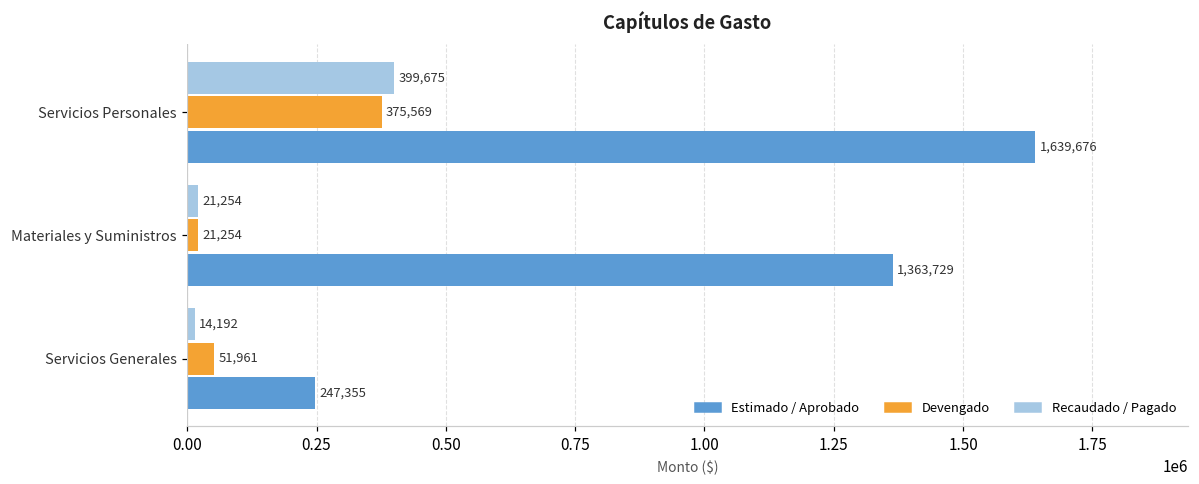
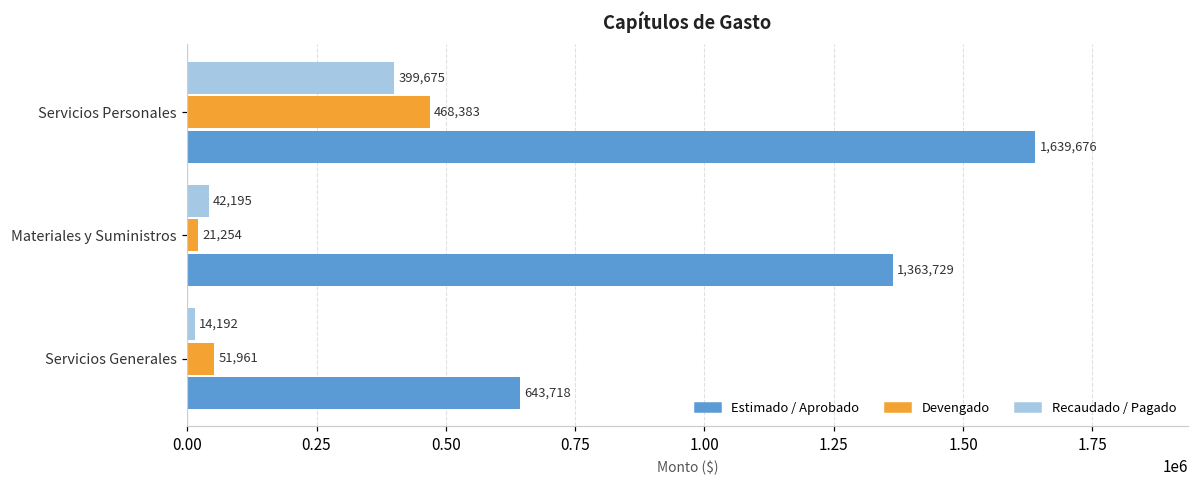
Devengado, Servicios Personales: 375,569 -> 468,383
Recaudado / Pagado, Materiales y Suministros: 21,254 -> 42,195
Estimado / Aprobado, Servicios Generales: 247,355 -> 643,718
